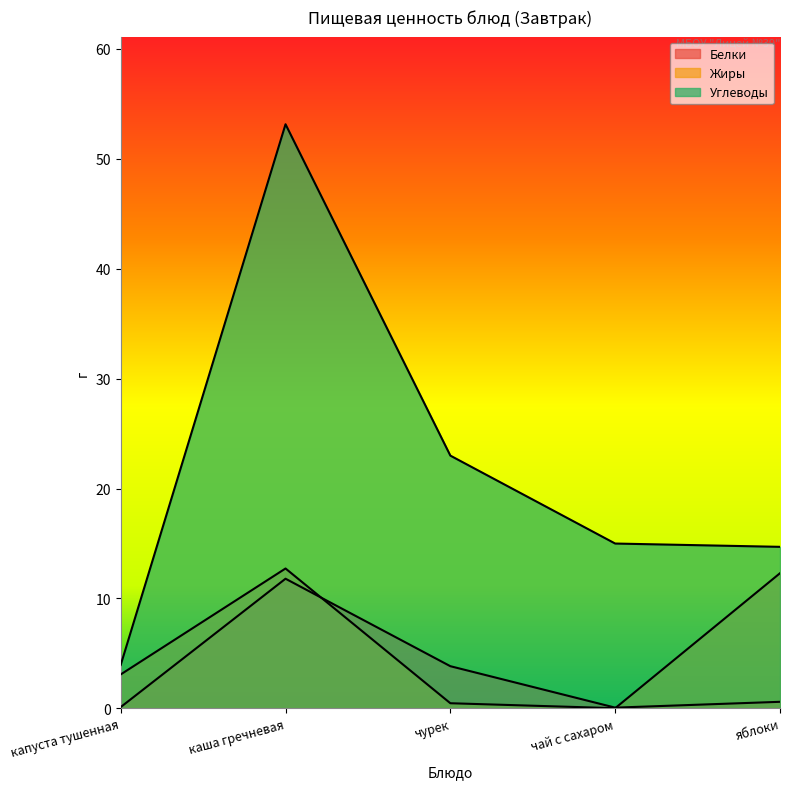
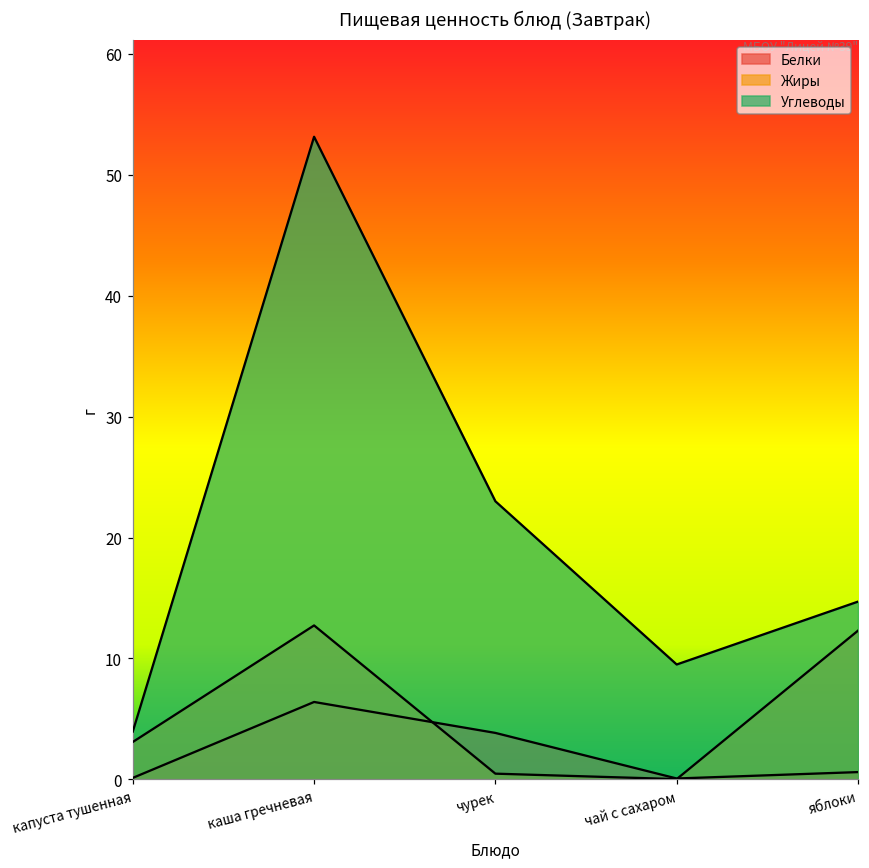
Белки, каша гречневая: 11.8 -> 6.4
Углеводы, чай с сахаром: 15.0 -> 9.5
